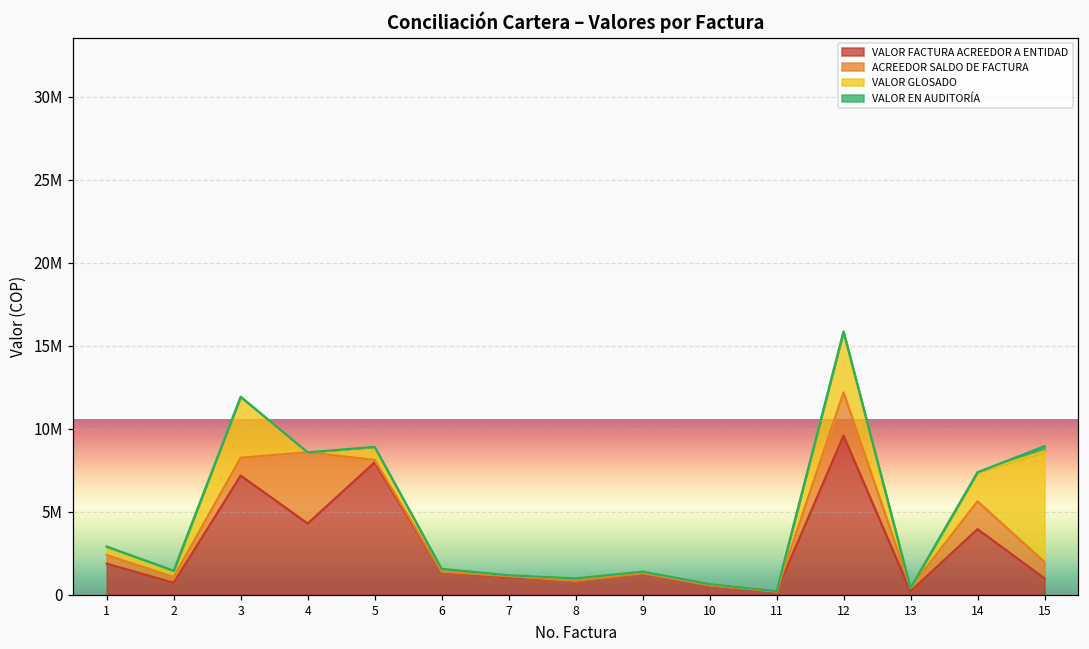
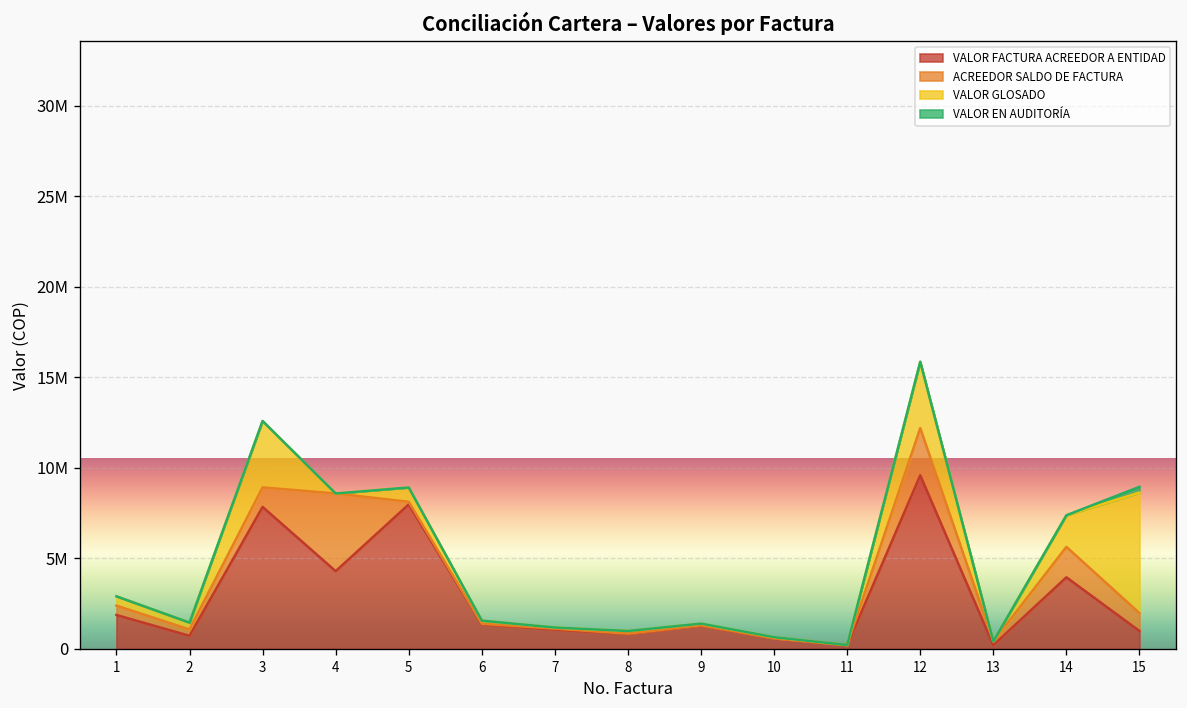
VALOR FACTURA ACREEDOR A ENTIDAD, 3: 7200000 -> 7800000
